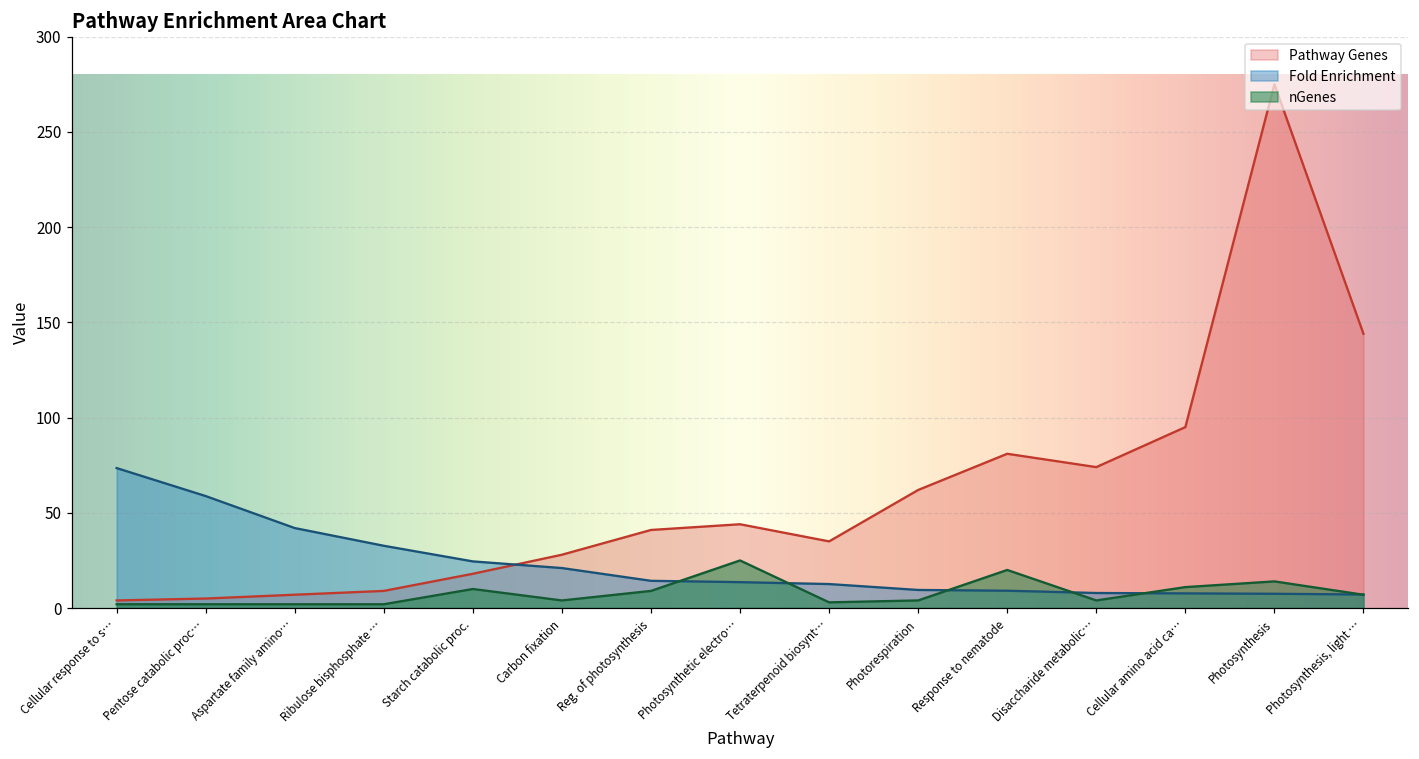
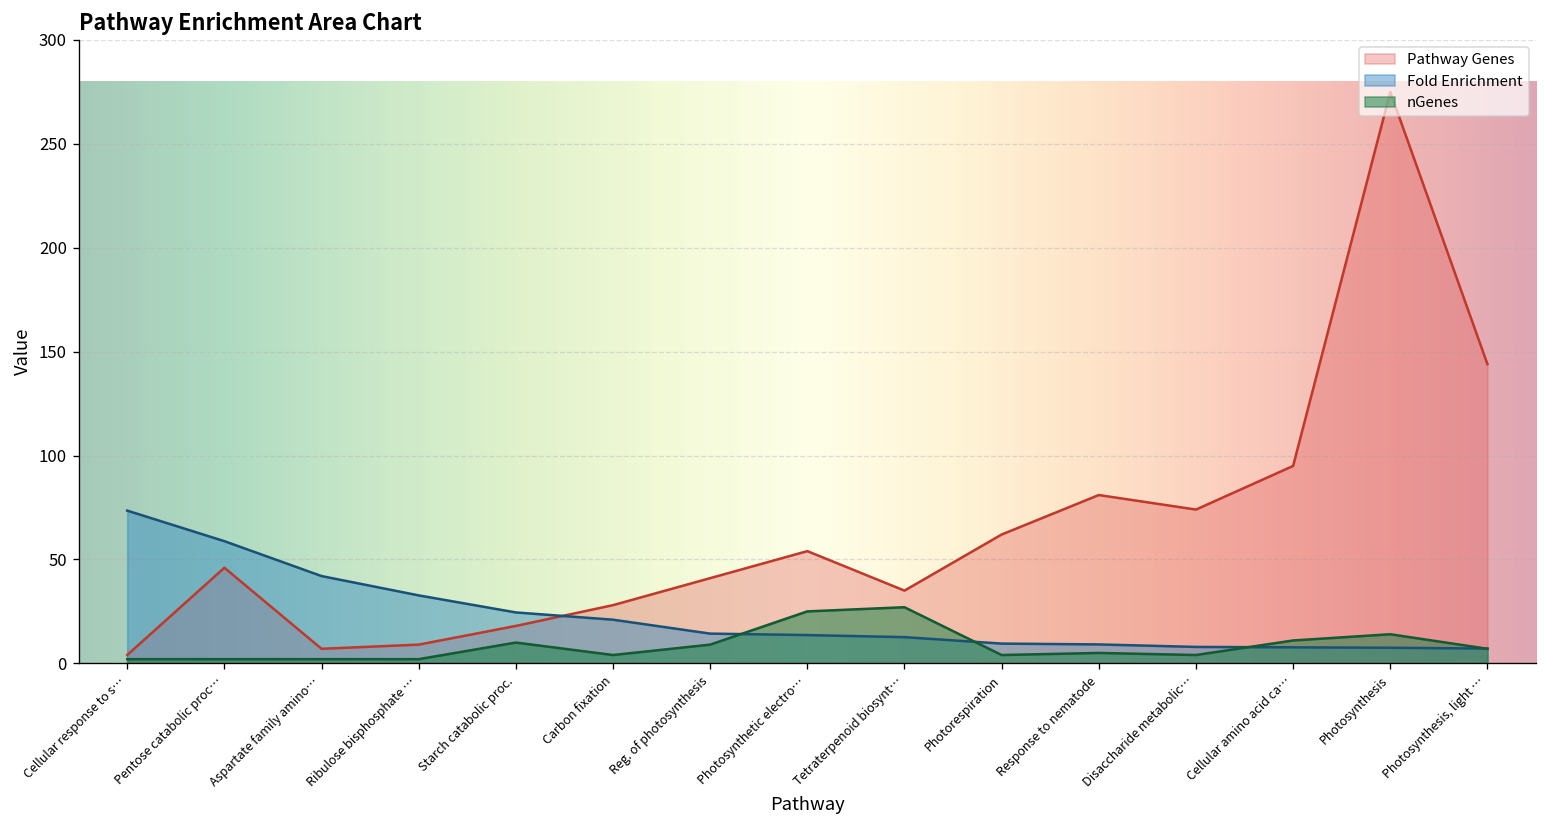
Pathway Genes, Pentose catabolic proc…: 5 -> 46
Pathway Genes, Photosynthetic electro…: 44 -> 54
nGenes, Tetraterpenoid biosynt…: 3 -> 27
nGenes, Response to nematode: 20 -> 5
